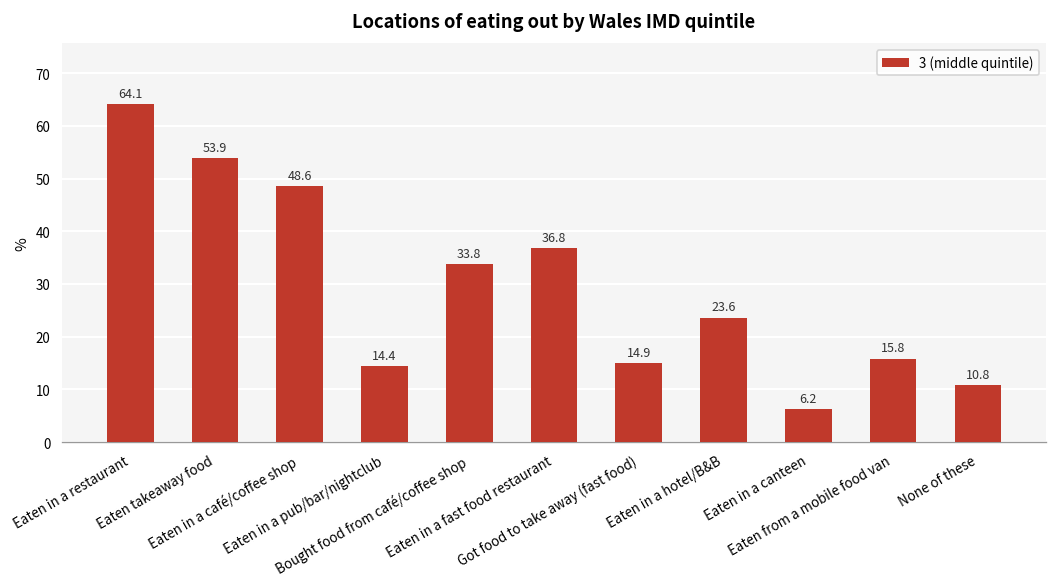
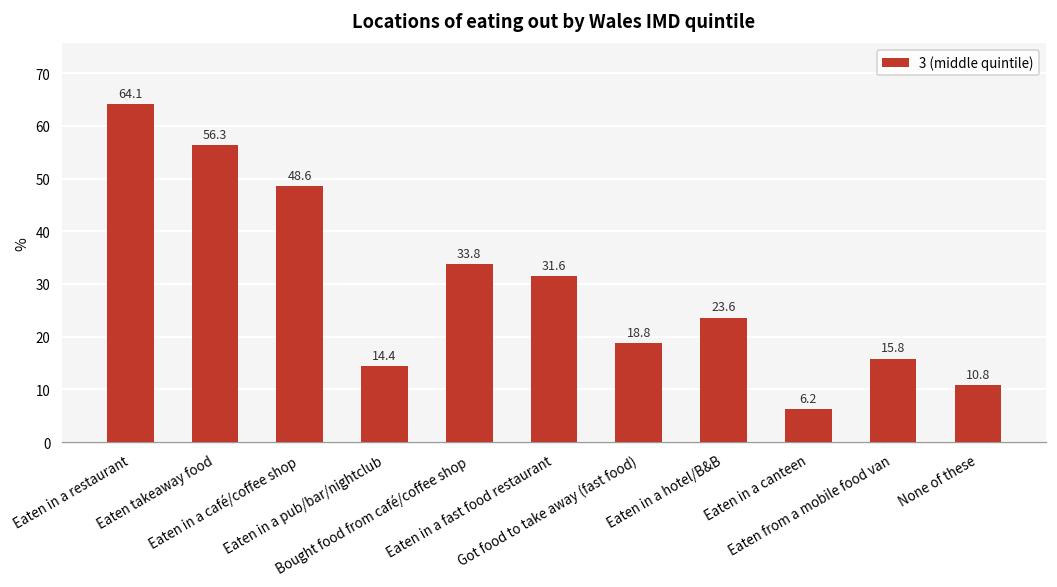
Eaten takeaway food: 53.9 -> 56.3
Eaten in a fast food restaurant: 36.8 -> 31.6
Got food to take away (fast food): 14.9 -> 18.8
